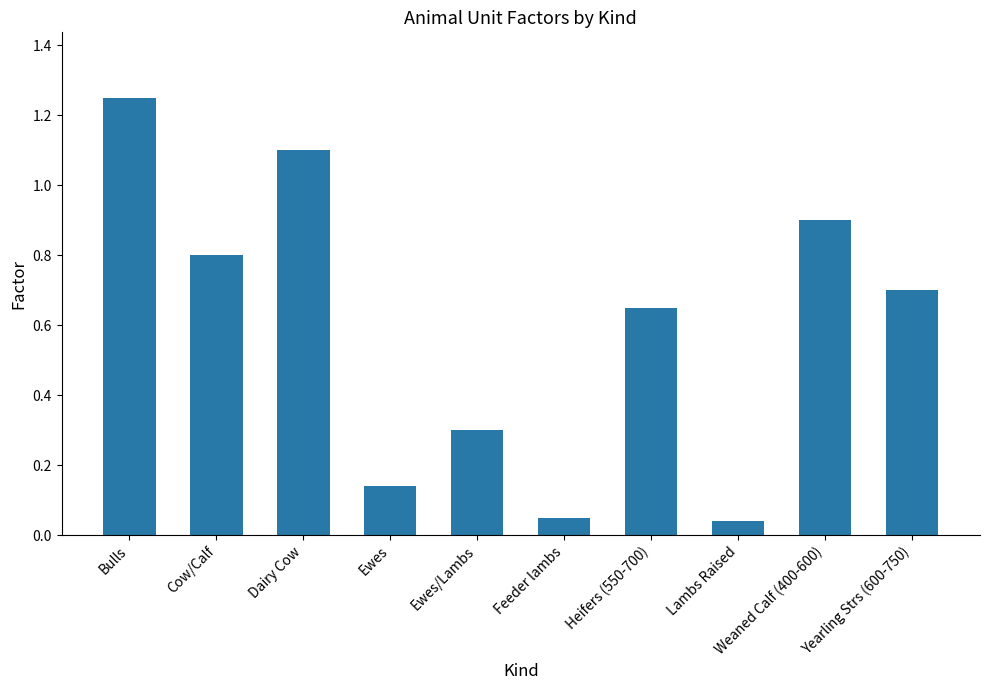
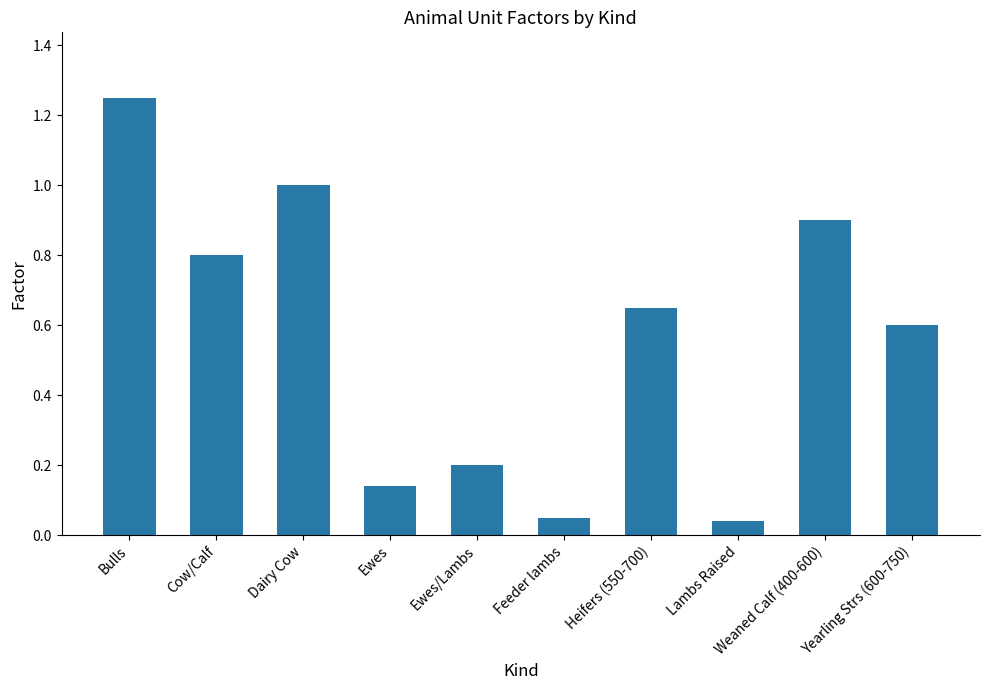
Dairy Cow: 1.1 -> 1.0
Ewes/Lambs: 0.3 -> 0.2
Yearling Strs (600-750): 0.7 -> 0.6
